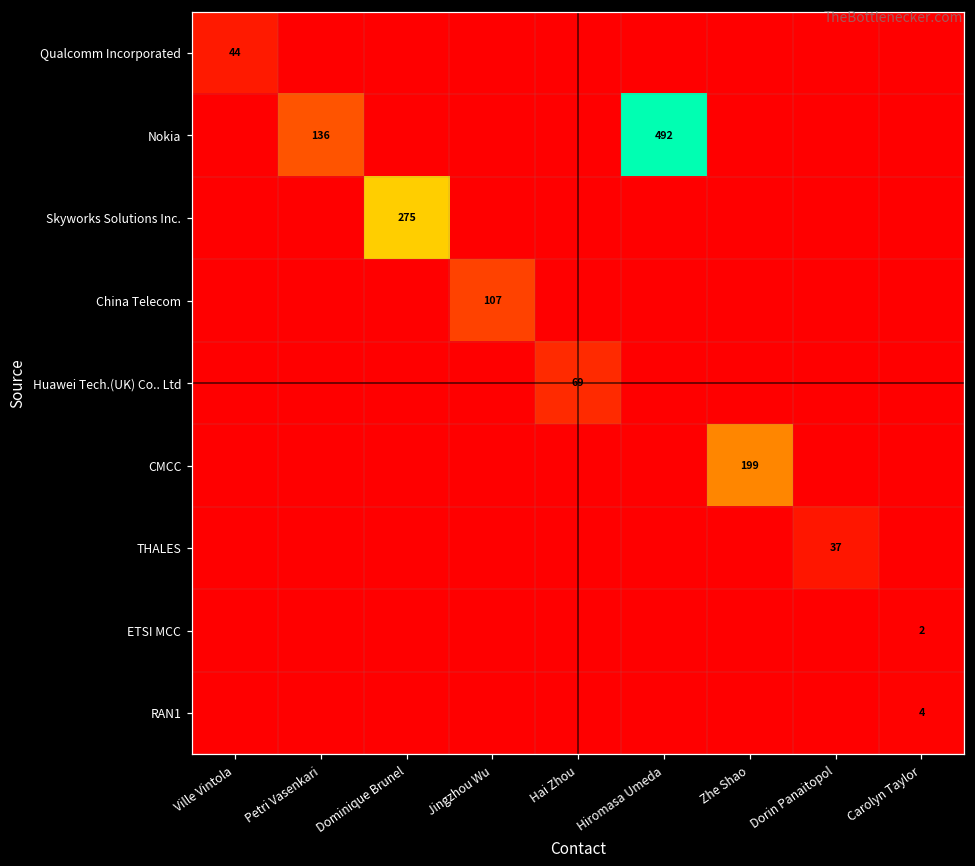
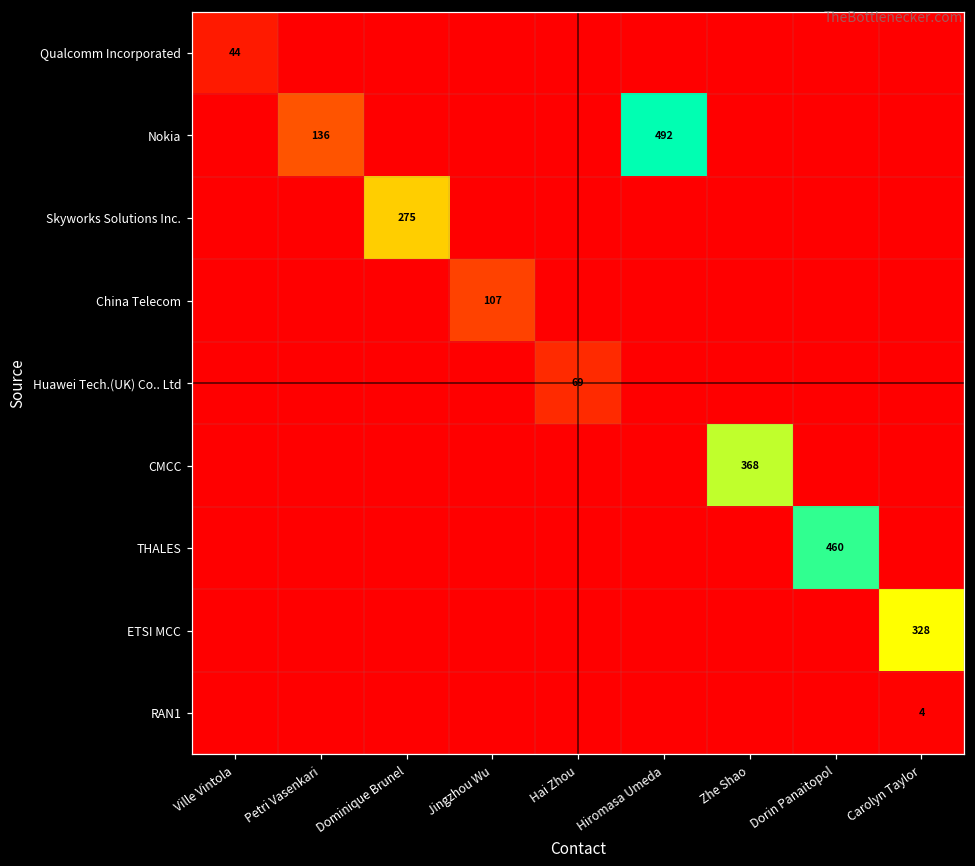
CMCC, Zhe Shao: 199 -> 368
THALES, Dorin Panaitopol: 37 -> 460
ETSI MCC, Carolyn Taylor: 2 -> 328
